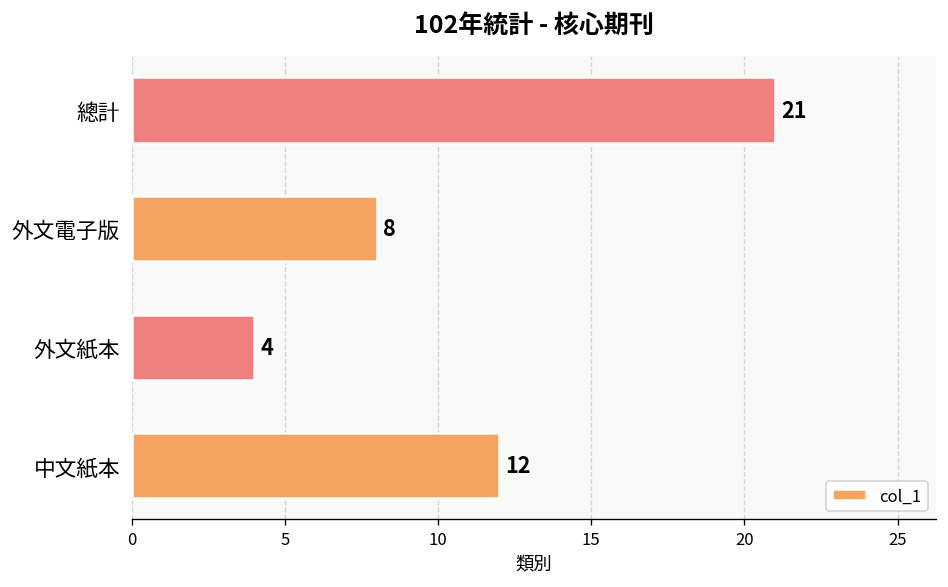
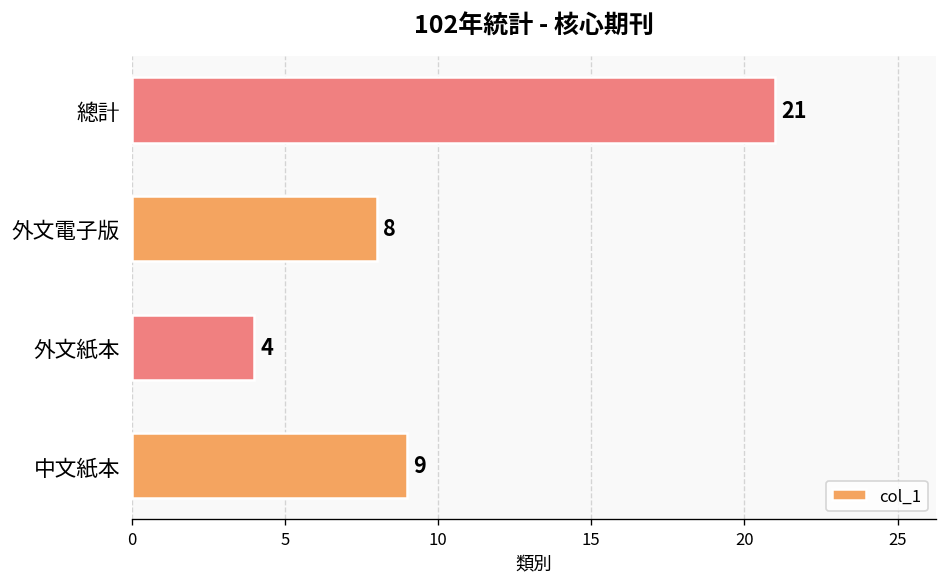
中文紙本: 12 -> 9
